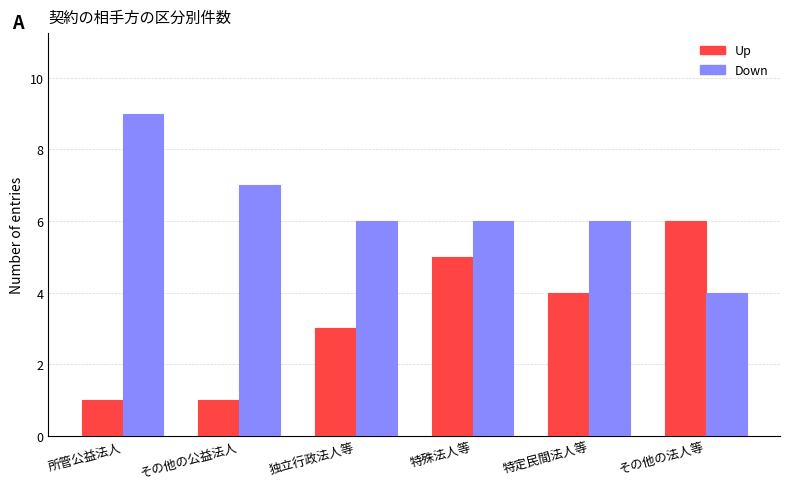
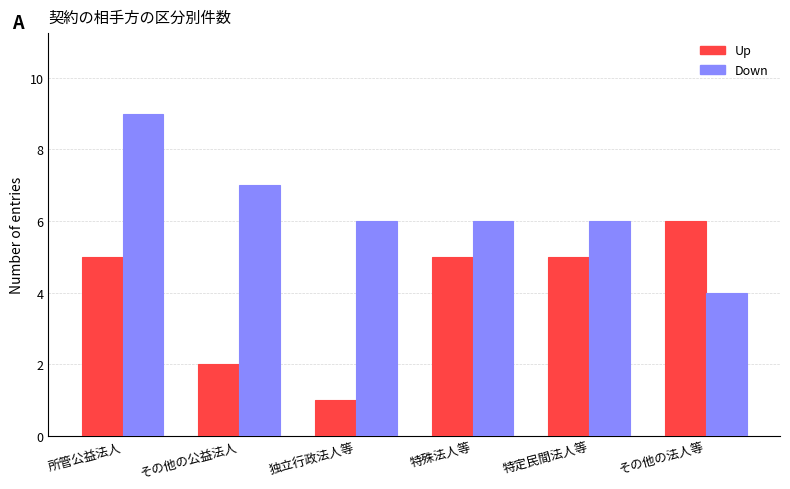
Up, 所管公益法人: 1 -> 5
Up, その他の公益法人: 1 -> 2
Up, 独立行政法人等: 3 -> 1
Up, 特定民間法人等: 4 -> 5
